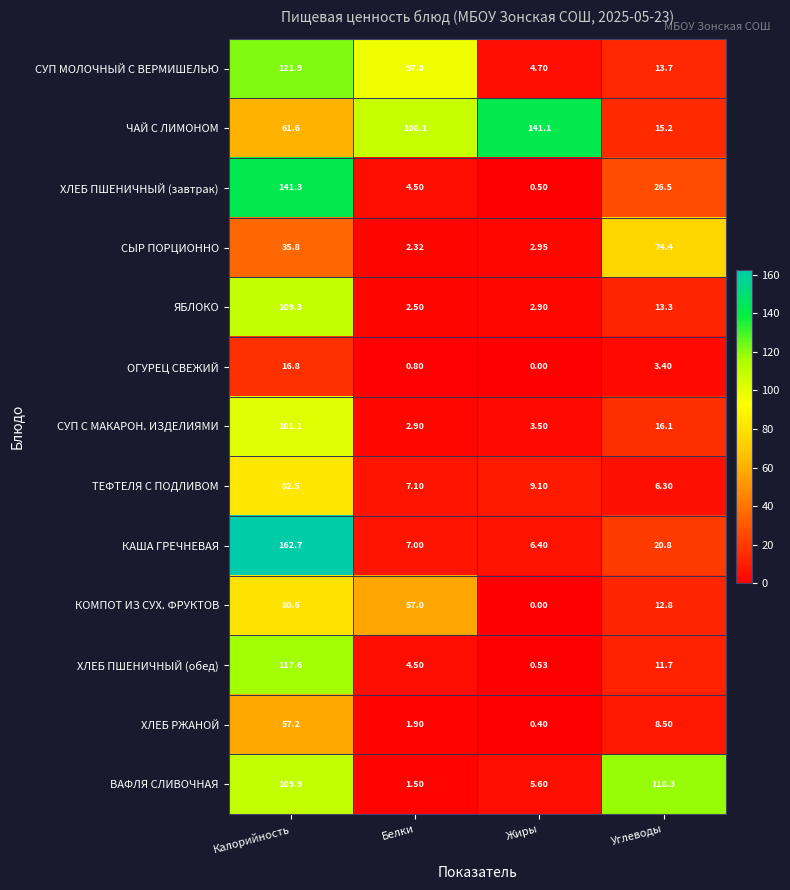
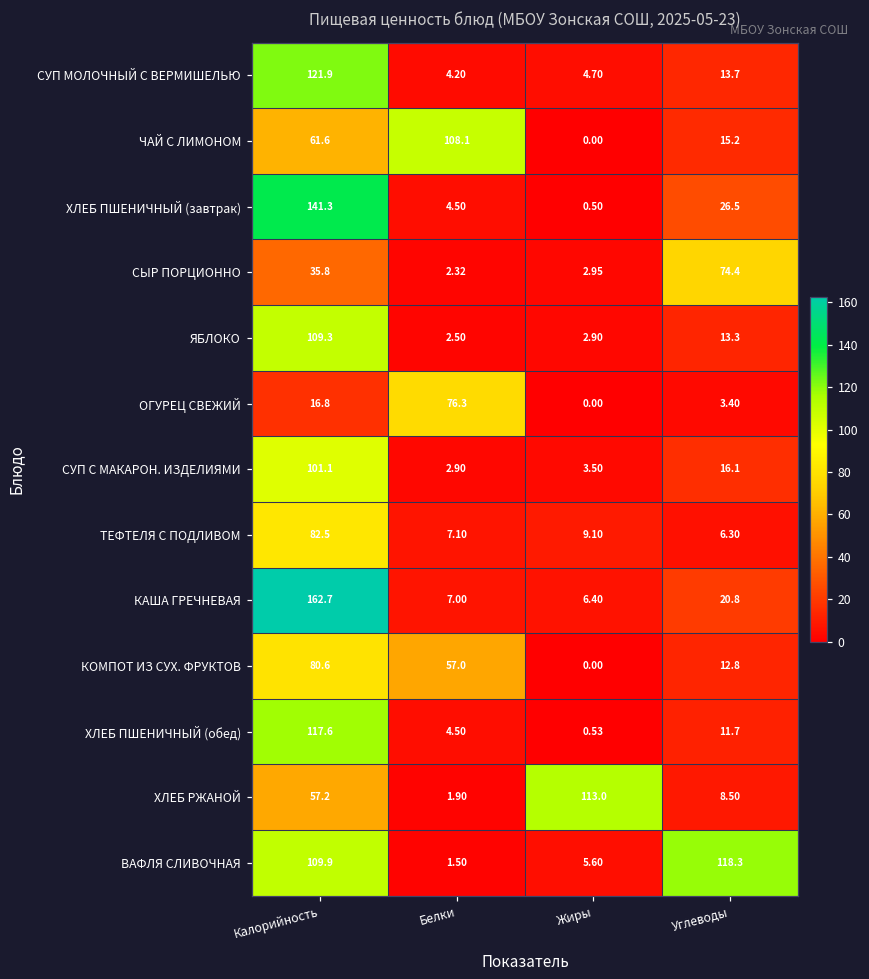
СУП МОЛОЧНЫЙ С ВЕРМИШЕЛЬЮ, Белки: 97.0 -> 4.20
ЧАЙ С ЛИМОНОМ, Жиры: 141.1 -> 0.00
ОГУРЕЦ СВЕЖИЙ, Белки: 0.80 -> 76.3
ХЛЕБ РЖАНОЙ, Жиры: 0.40 -> 113.0
